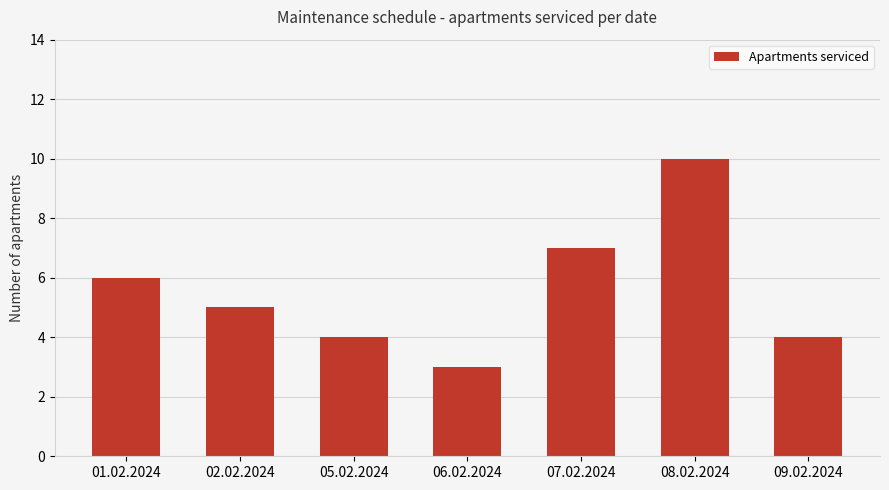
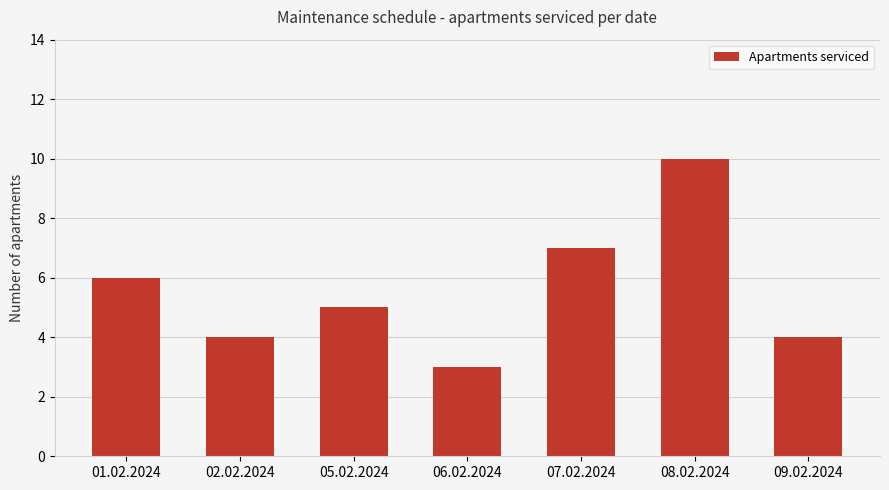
02.02.2024: 5 -> 4
05.02.2024: 4 -> 5
